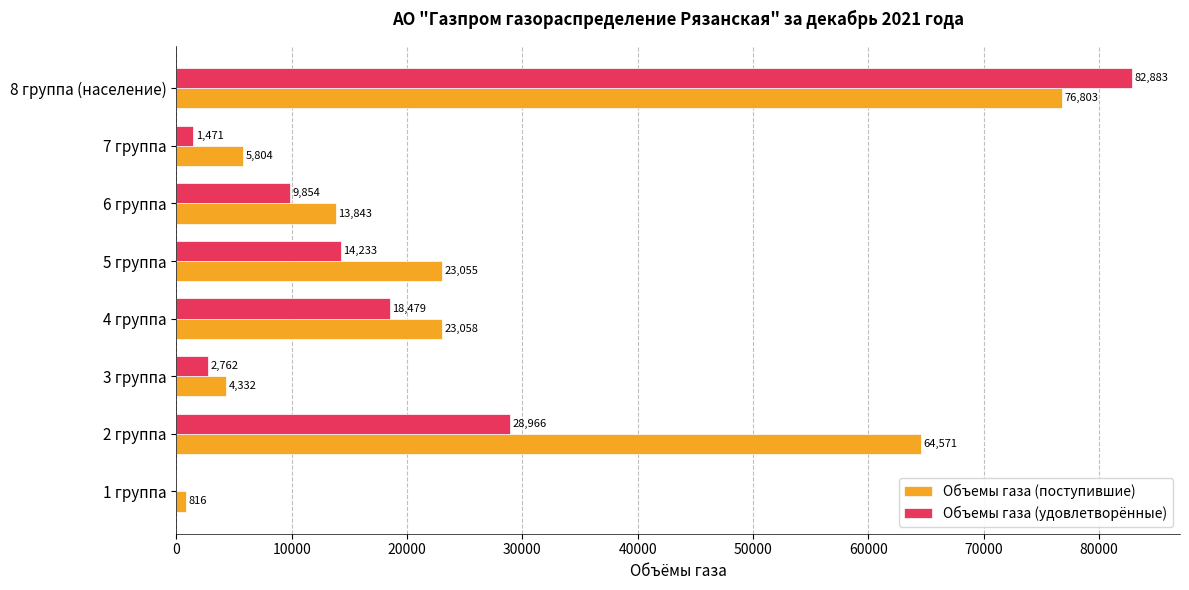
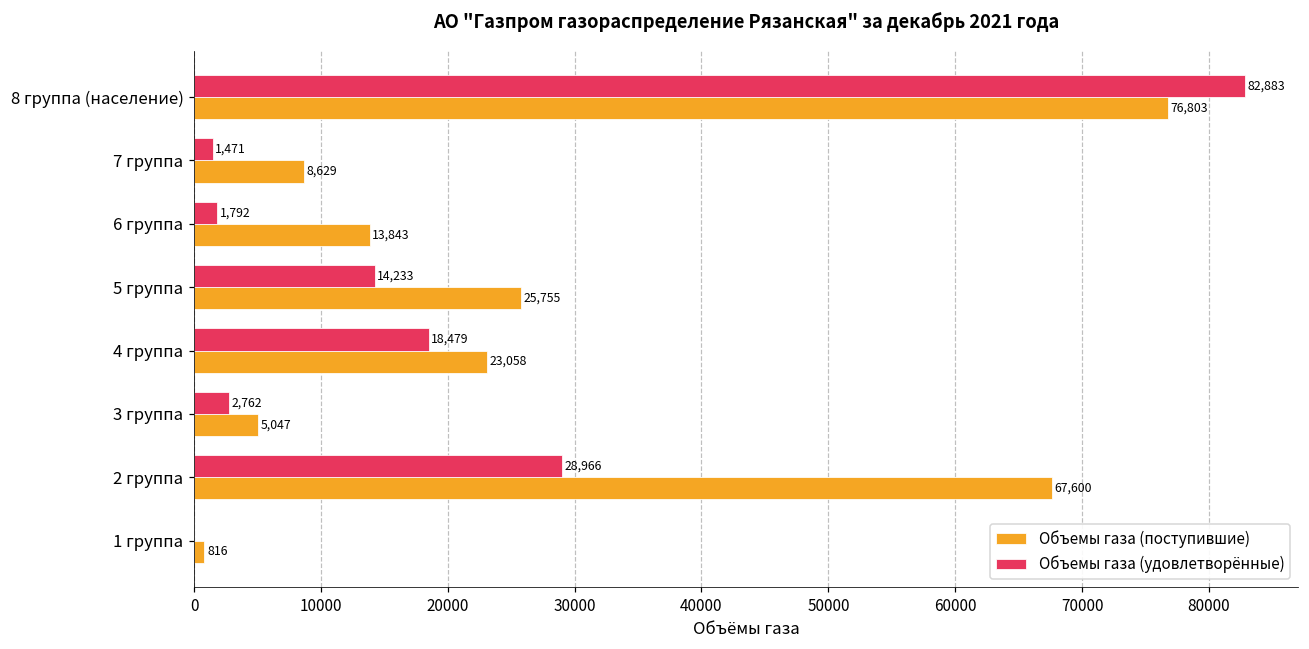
Объемы газа (поступившие), 7 группа: 5,804 -> 8,629
Объемы газа (удовлетворённые), 6 группа: 9,854 -> 1,792
Объемы газа (поступившие), 5 группа: 23,055 -> 25,755
Объемы газа (поступившие), 3 группа: 4,332 -> 5,047
Объемы газа (поступившие), 2 группа: 64,571 -> 67,600
